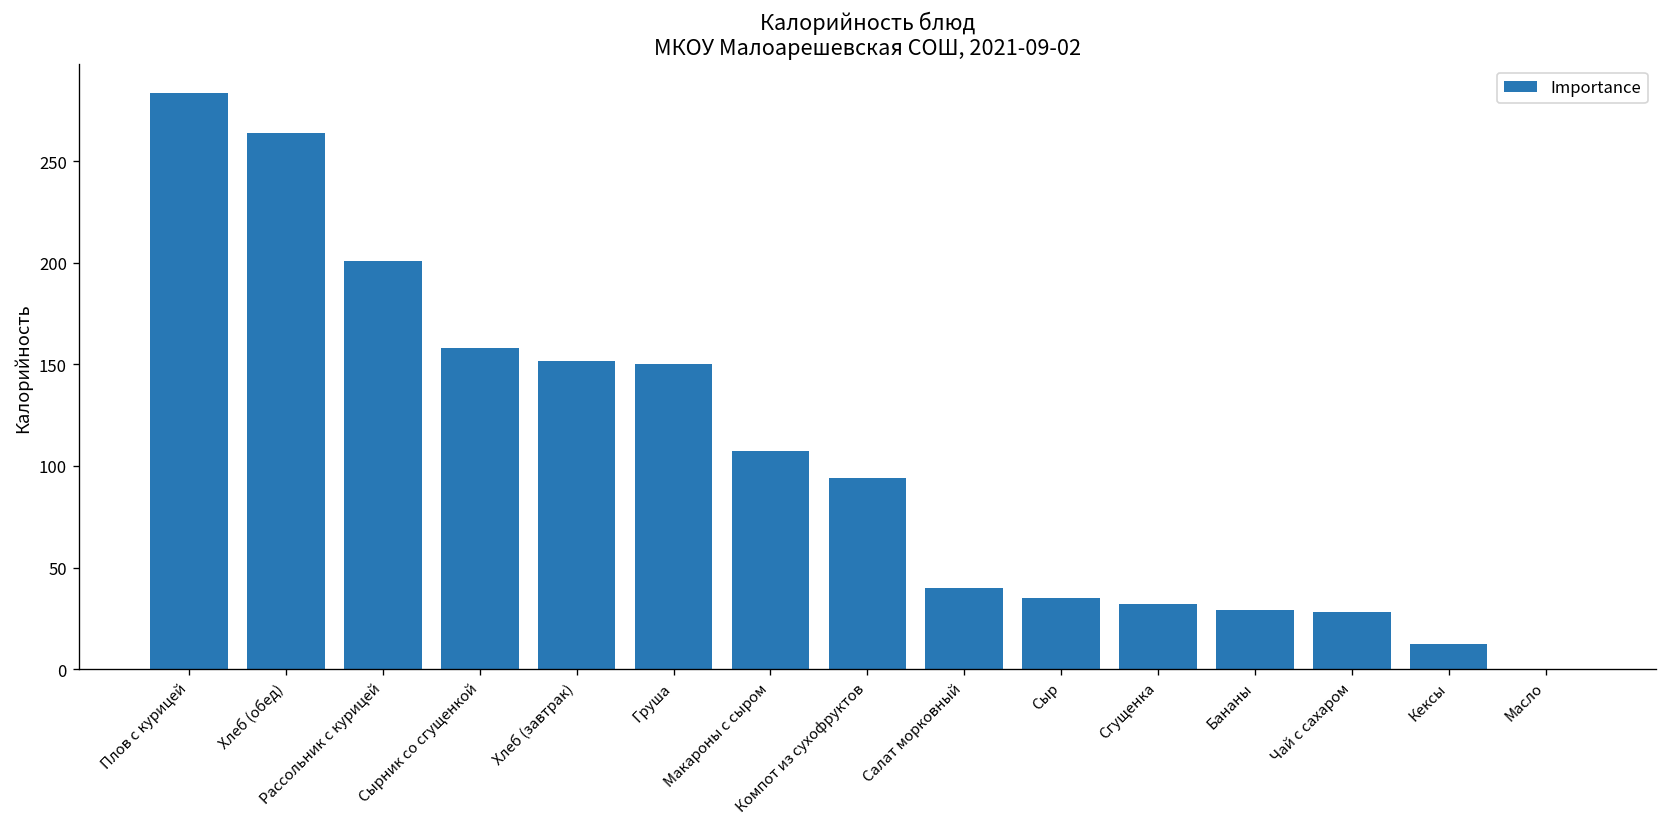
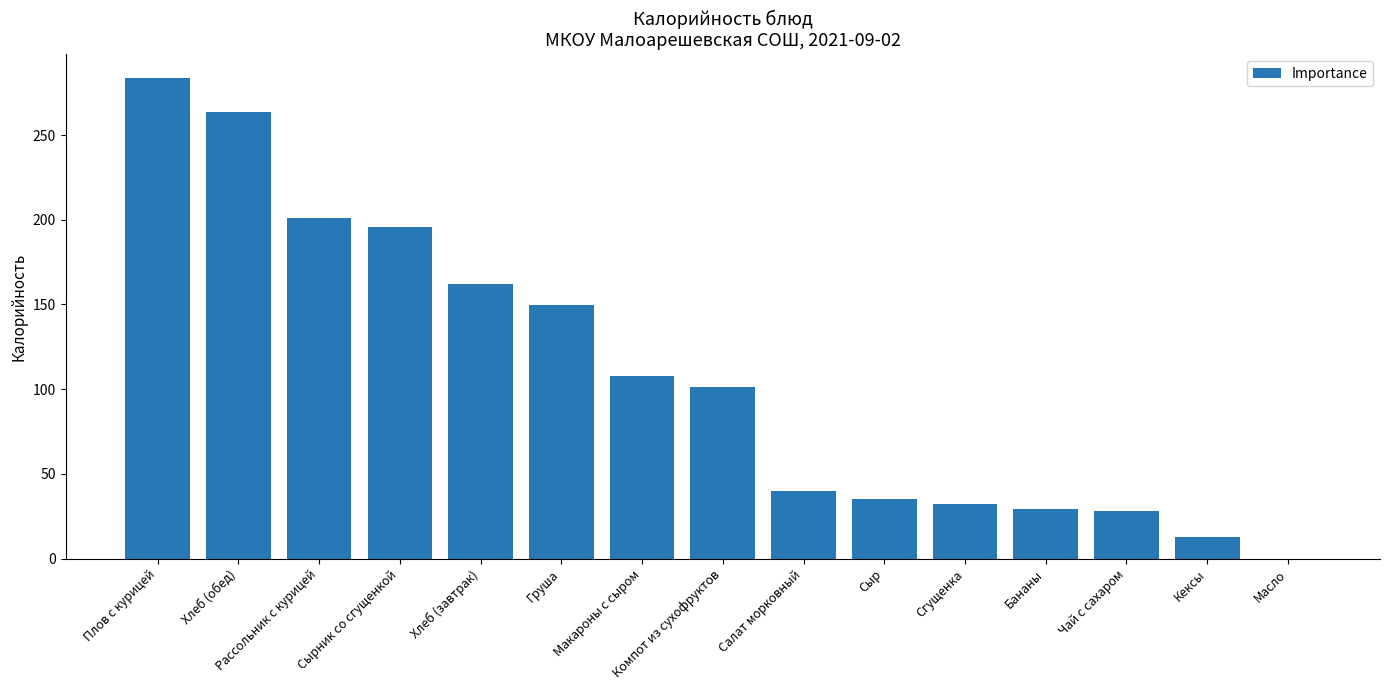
Сырник со сгущенкой: 158 -> 196
Хлеб (завтрак): 152 -> 162
Компот из сухофруктов: 94 -> 101
